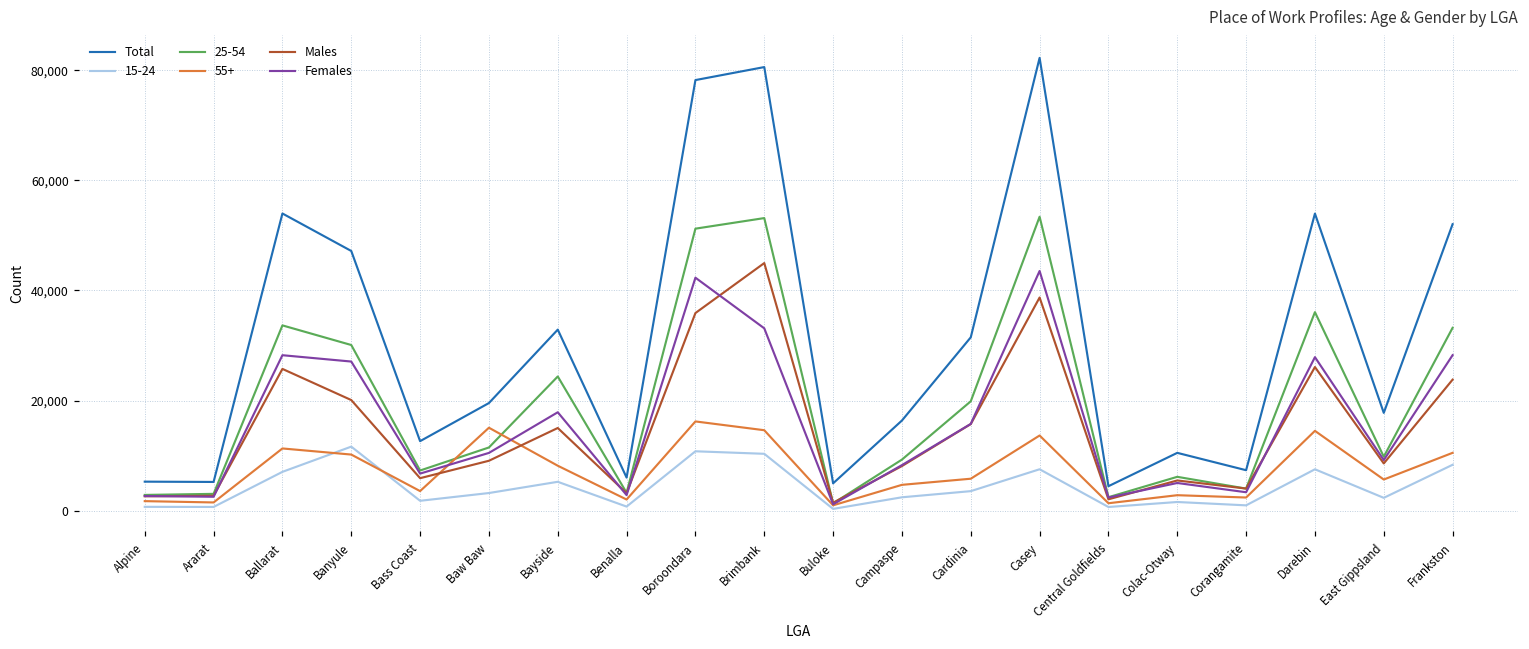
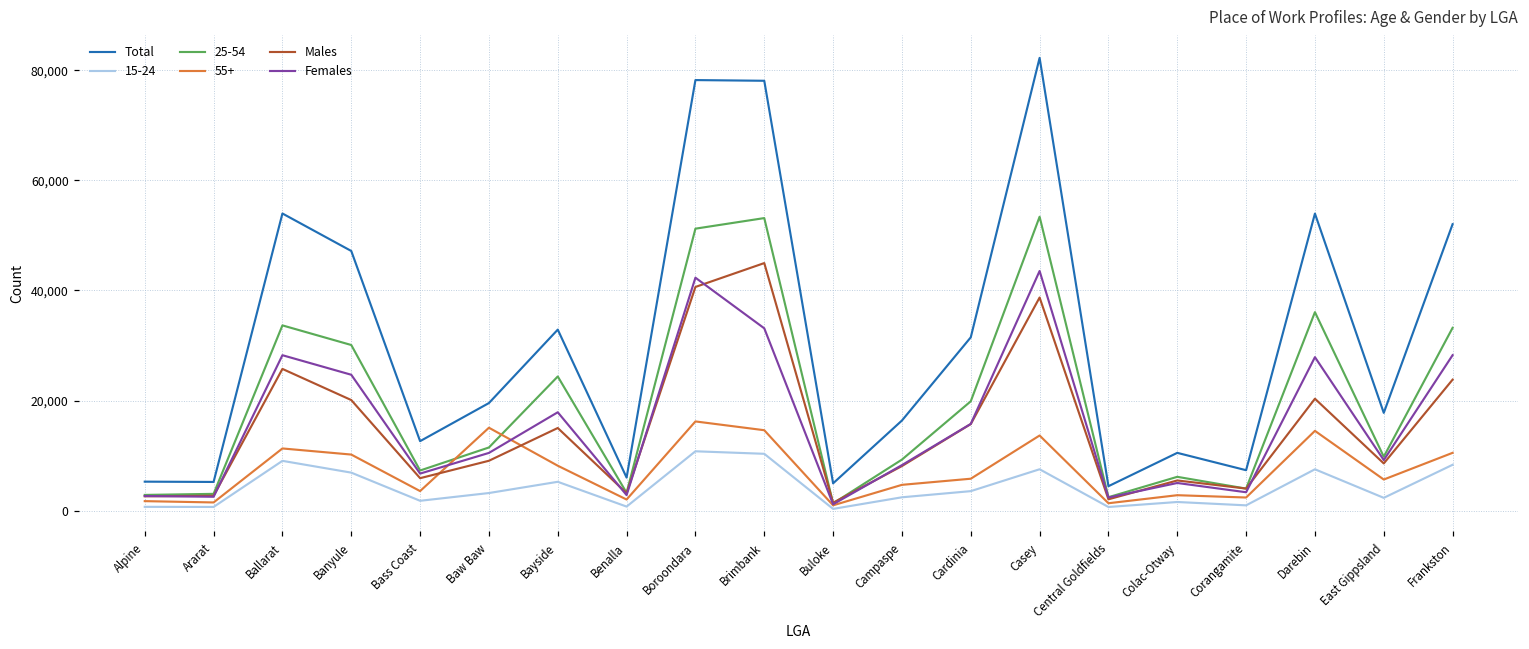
15-24, Ballarat: 7,000 -> 9,000
15-24, Banyule: 12,000 -> 7,000
Females, Banyule: 27,000 -> 25,000
Males, Boroondara: 36,000 -> 41,000
Total, Brimbank: 81,000 -> 78,000
Males, Darebin: 26,000 -> 20,000
